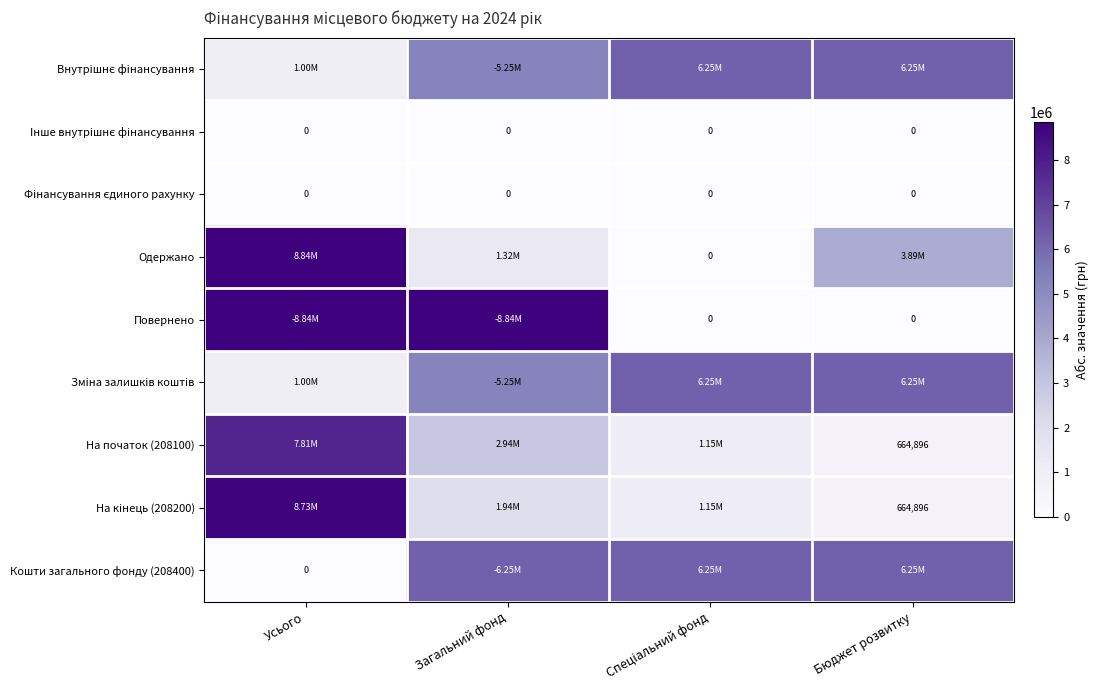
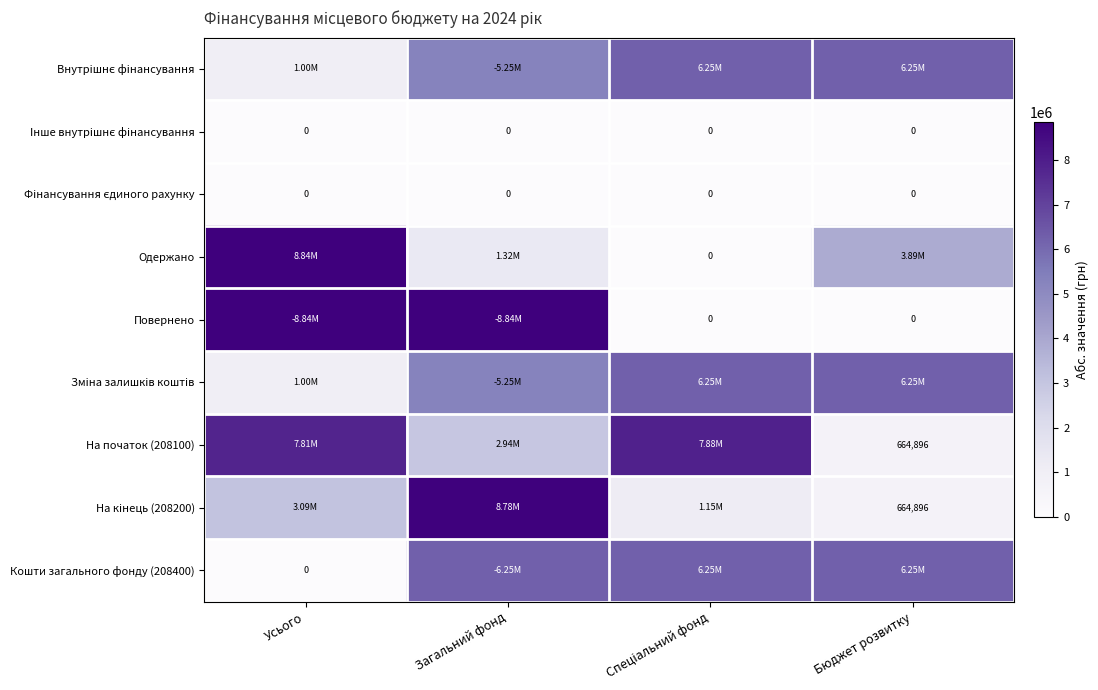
На початок (208100), Спеціальний фонд: 1.15M -> 7.88M
На кінець (208200), Усього: 8.73M -> 3.09M
На кінець (208200), Загальний фонд: 1.94M -> 8.78M
